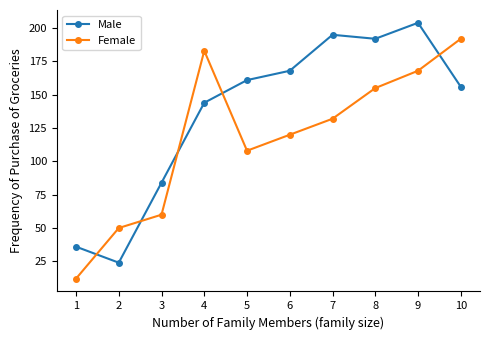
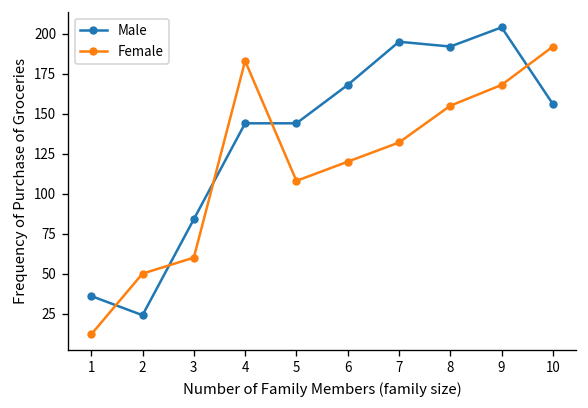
Male, 5: 161 -> 144
